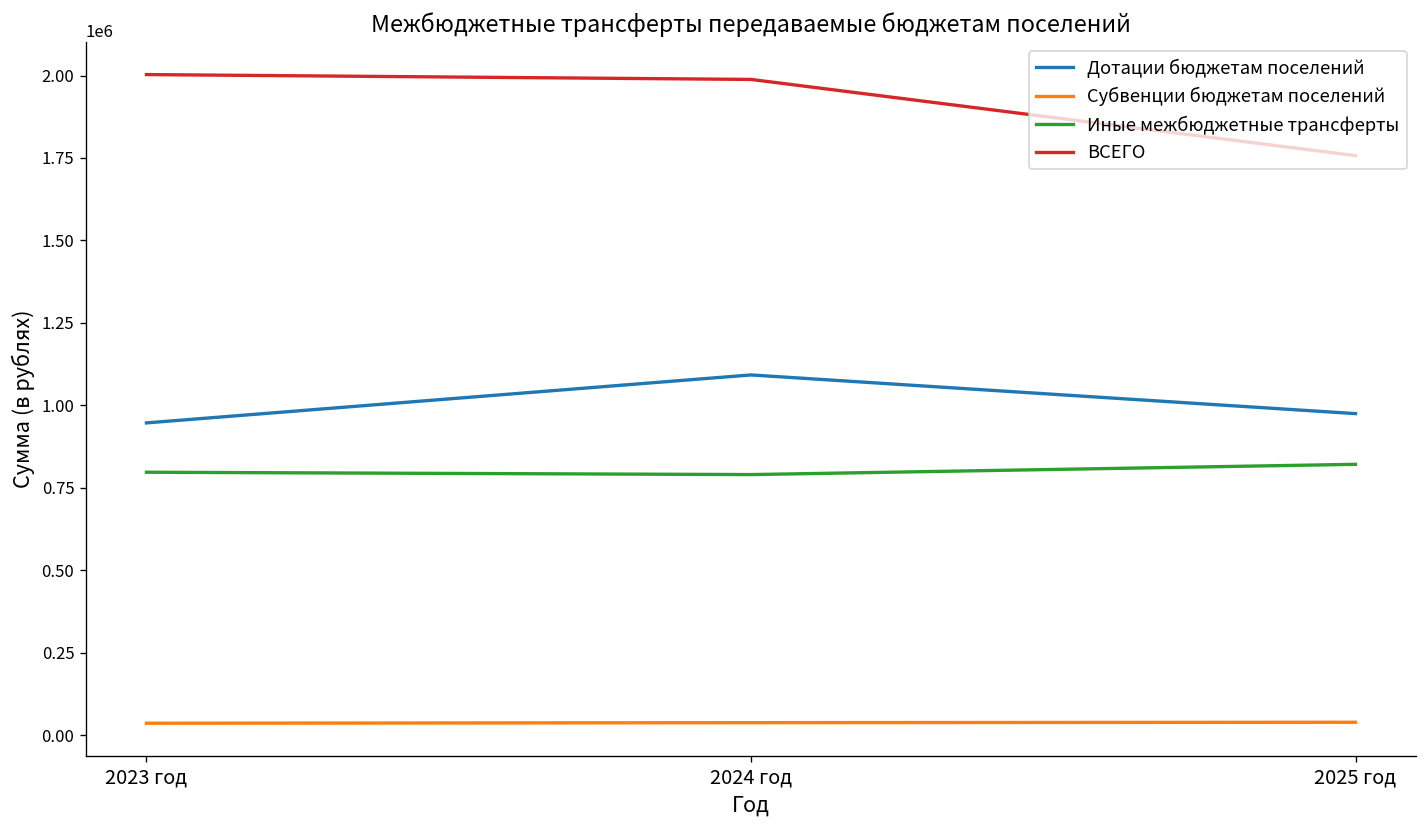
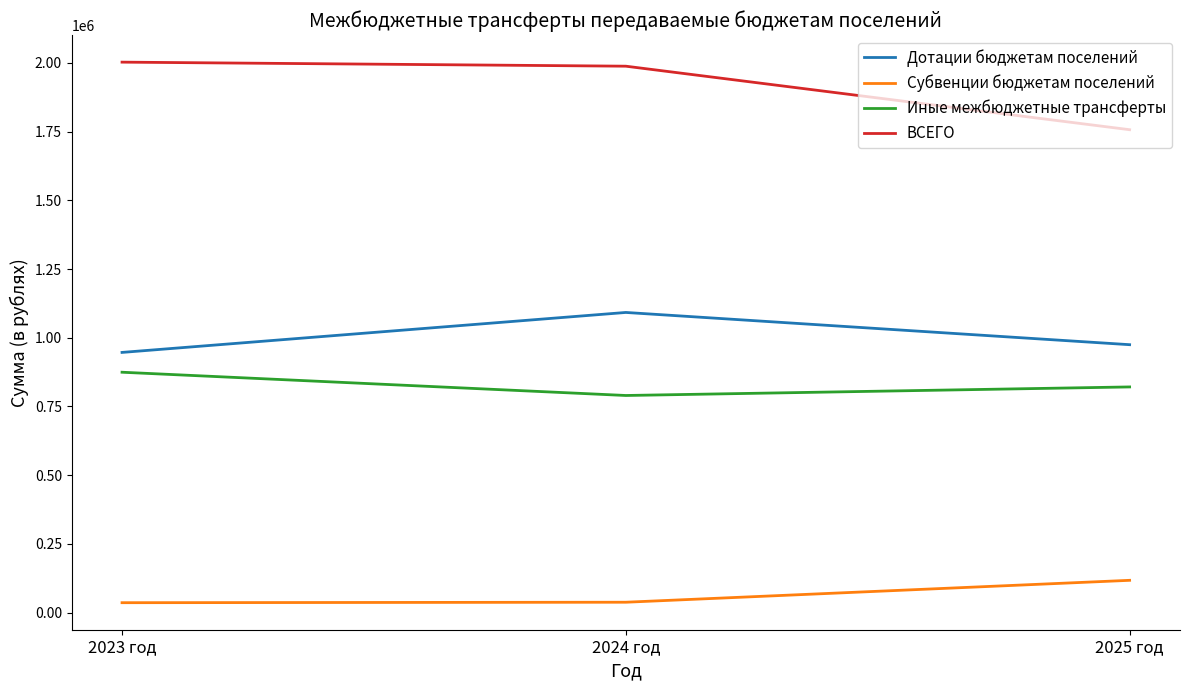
Иные межбюджетные трансферты, 2023 год: 800000 -> 870000
Субвенции бюджетам поселений, 2025 год: 40000 -> 120000
